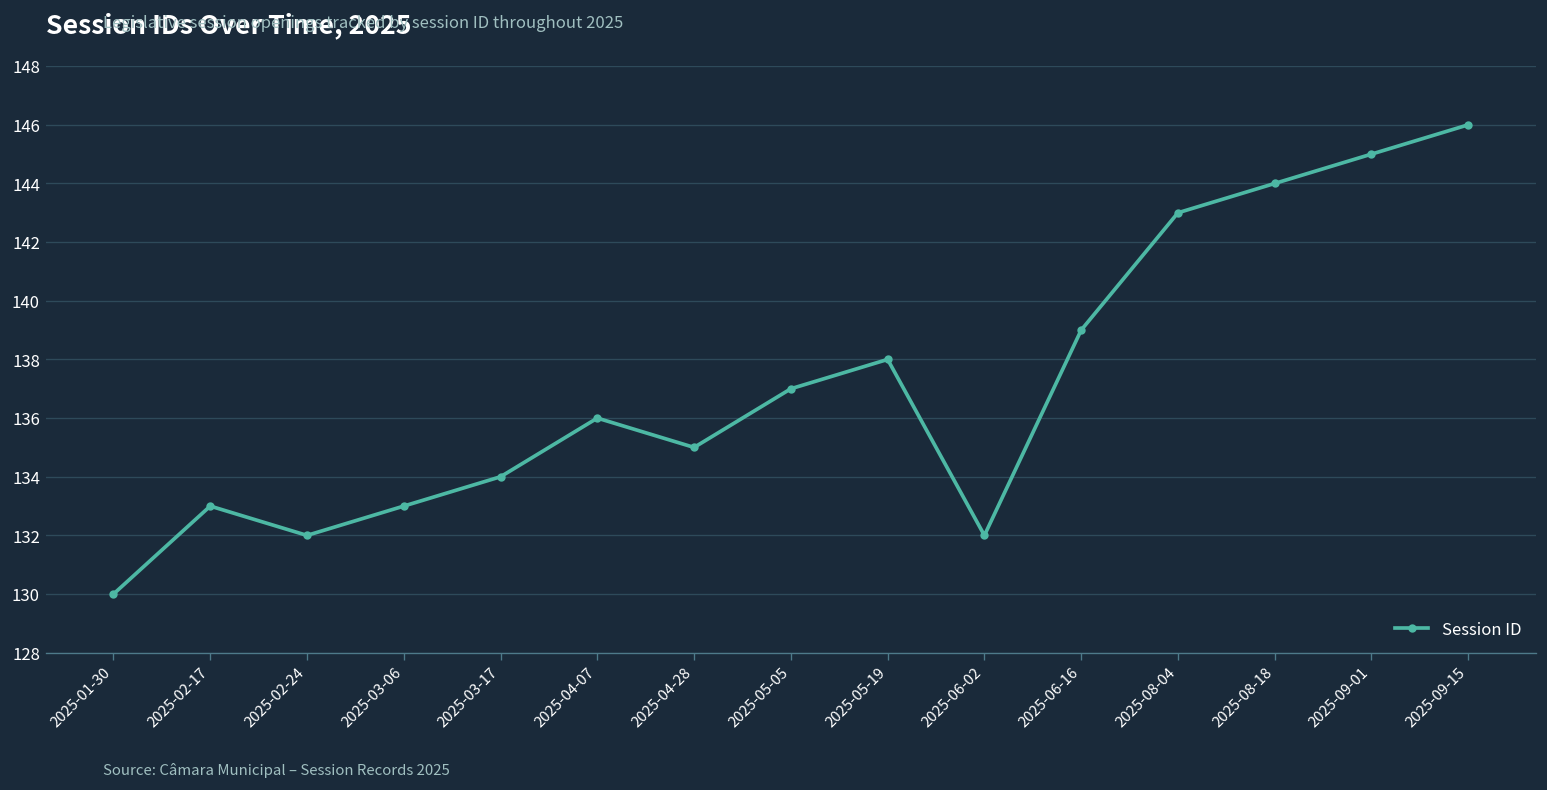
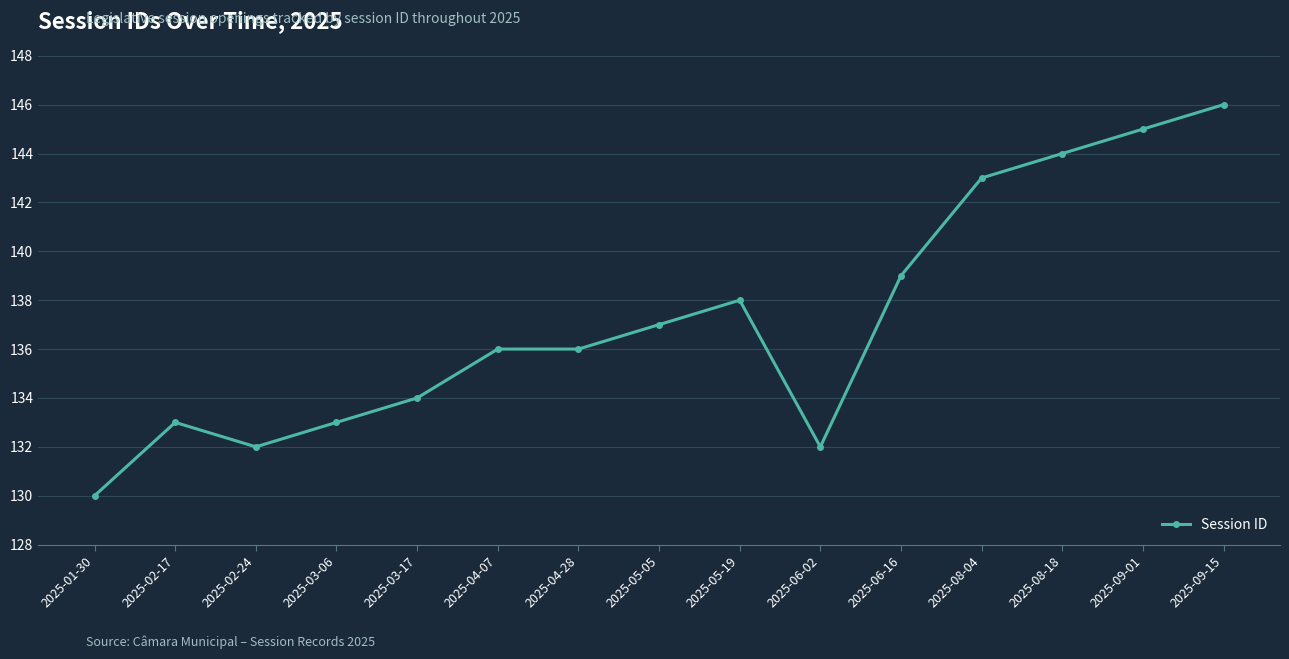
2025-04-28: 135 -> 136
